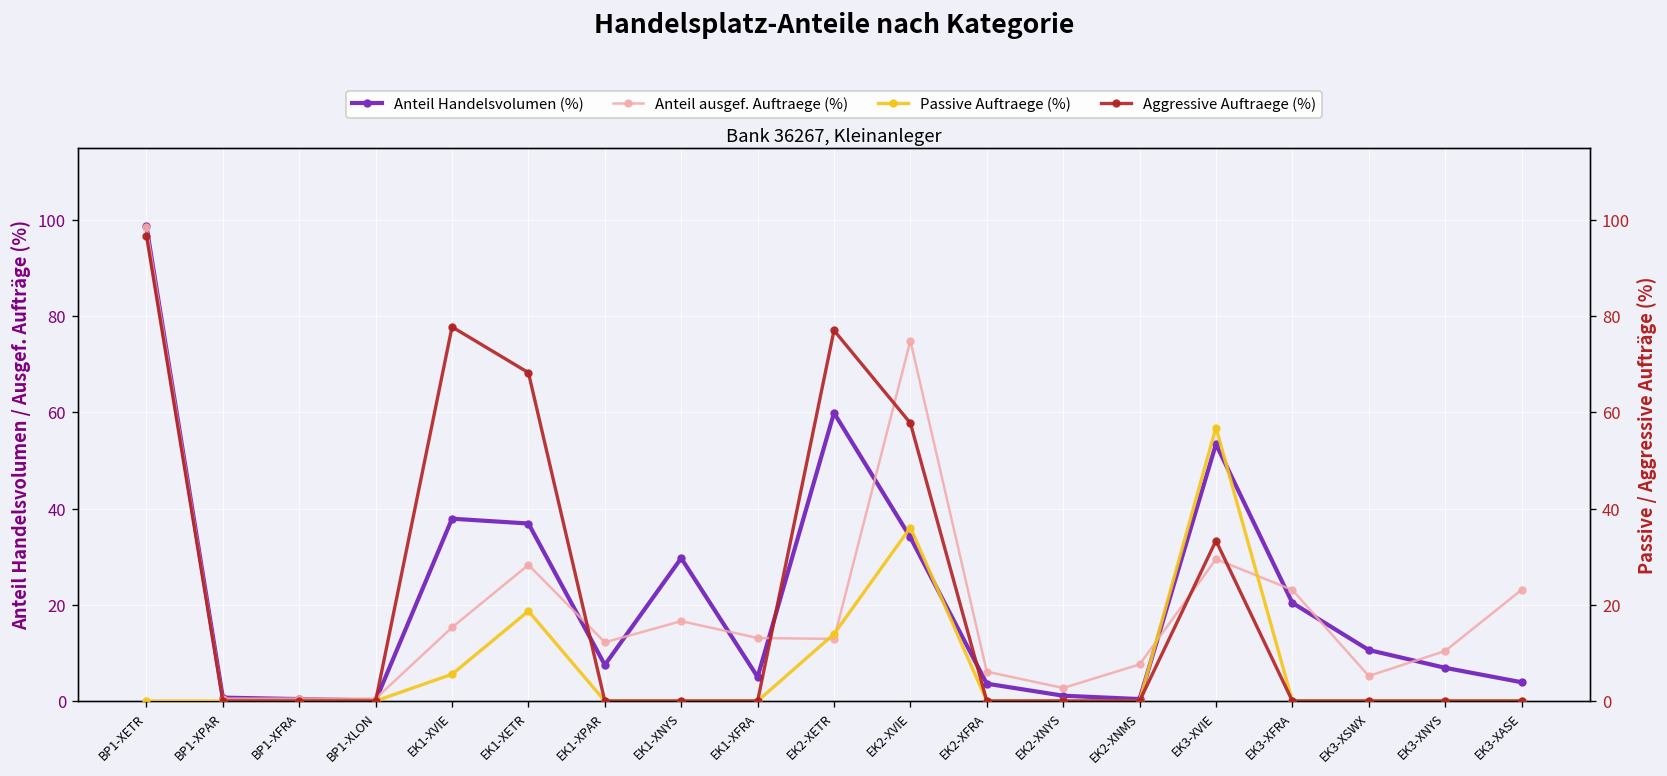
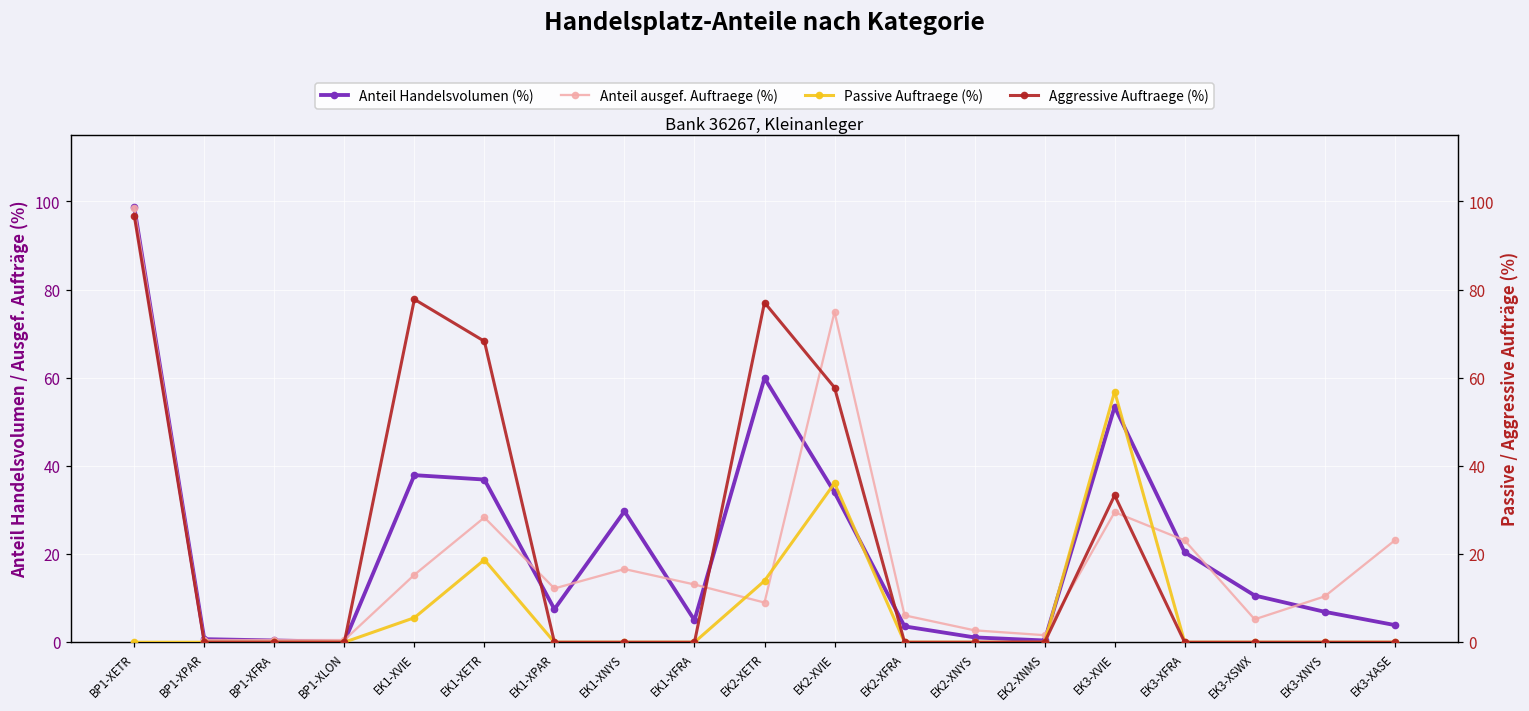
Anteil ausgef. Auftraege (%), EK2-XETR: 13 -> 9
Anteil ausgef. Auftraege (%), EK2-XNMS: 8 -> 2
